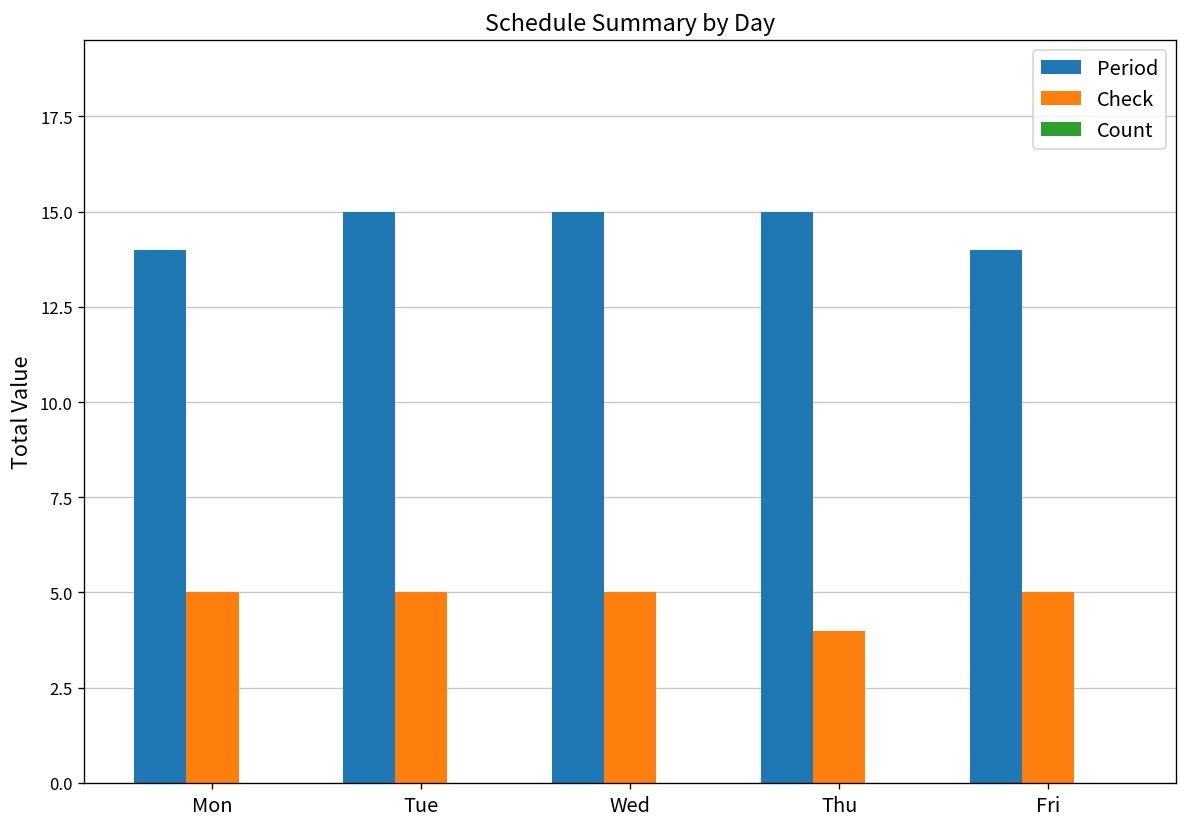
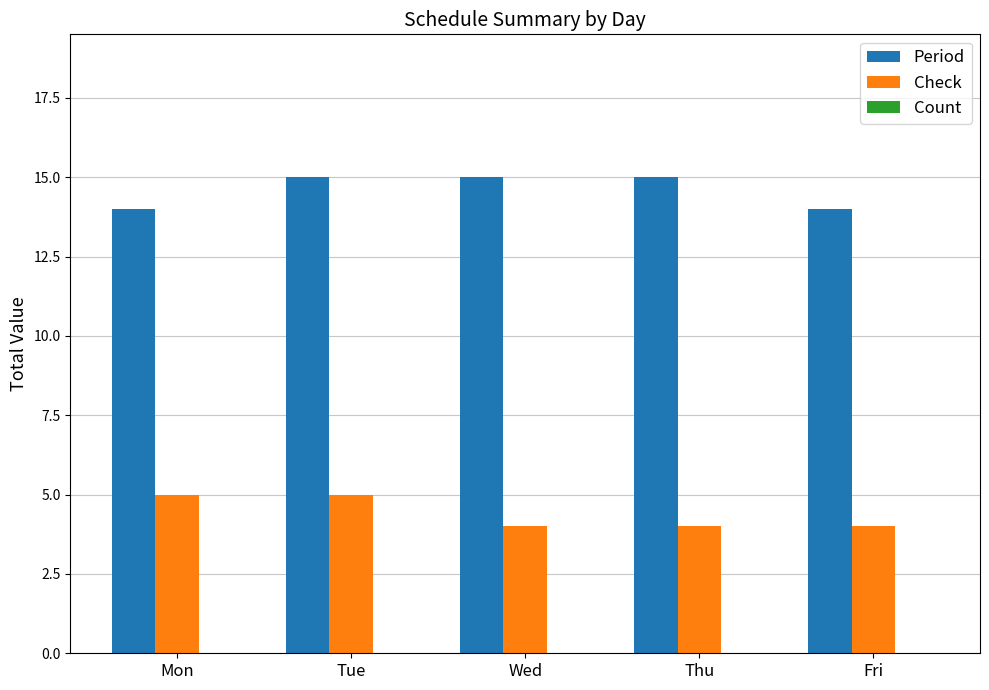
Check, Wed: 5 -> 4
Check, Fri: 5 -> 4
